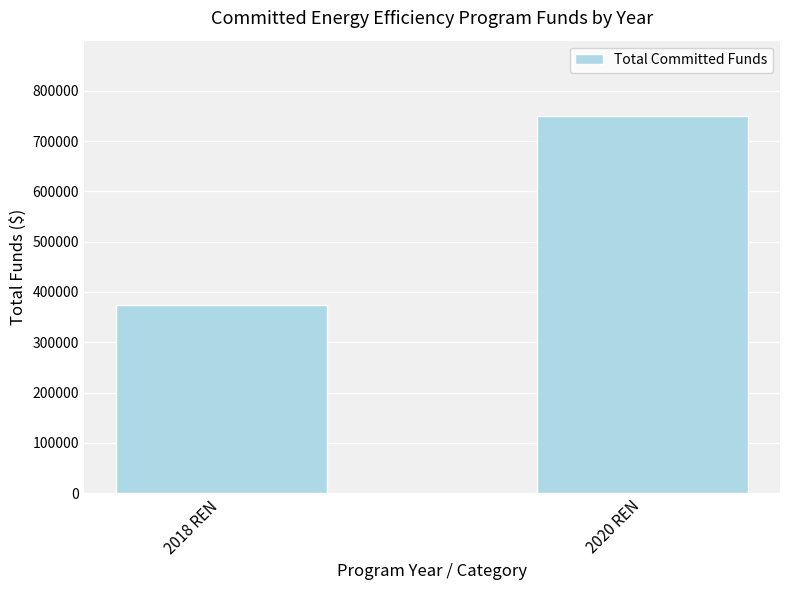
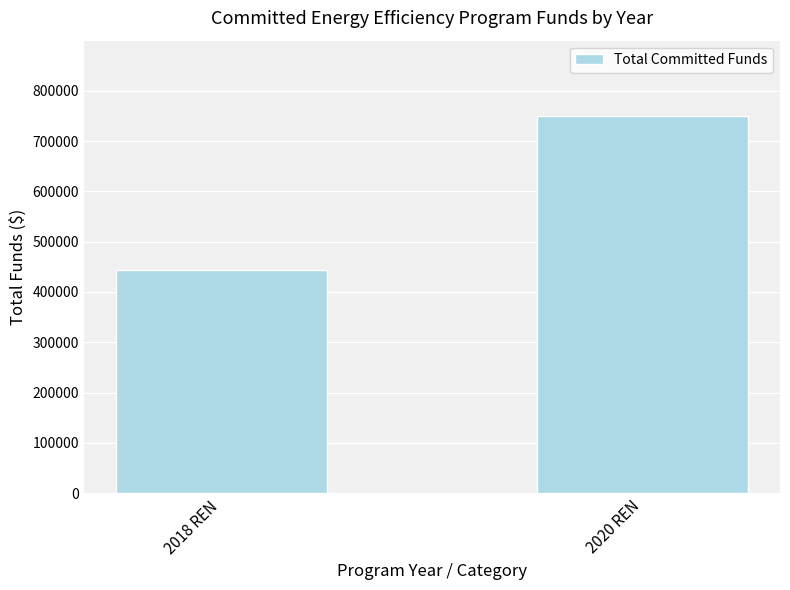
2018 REN: 370000 -> 440000
